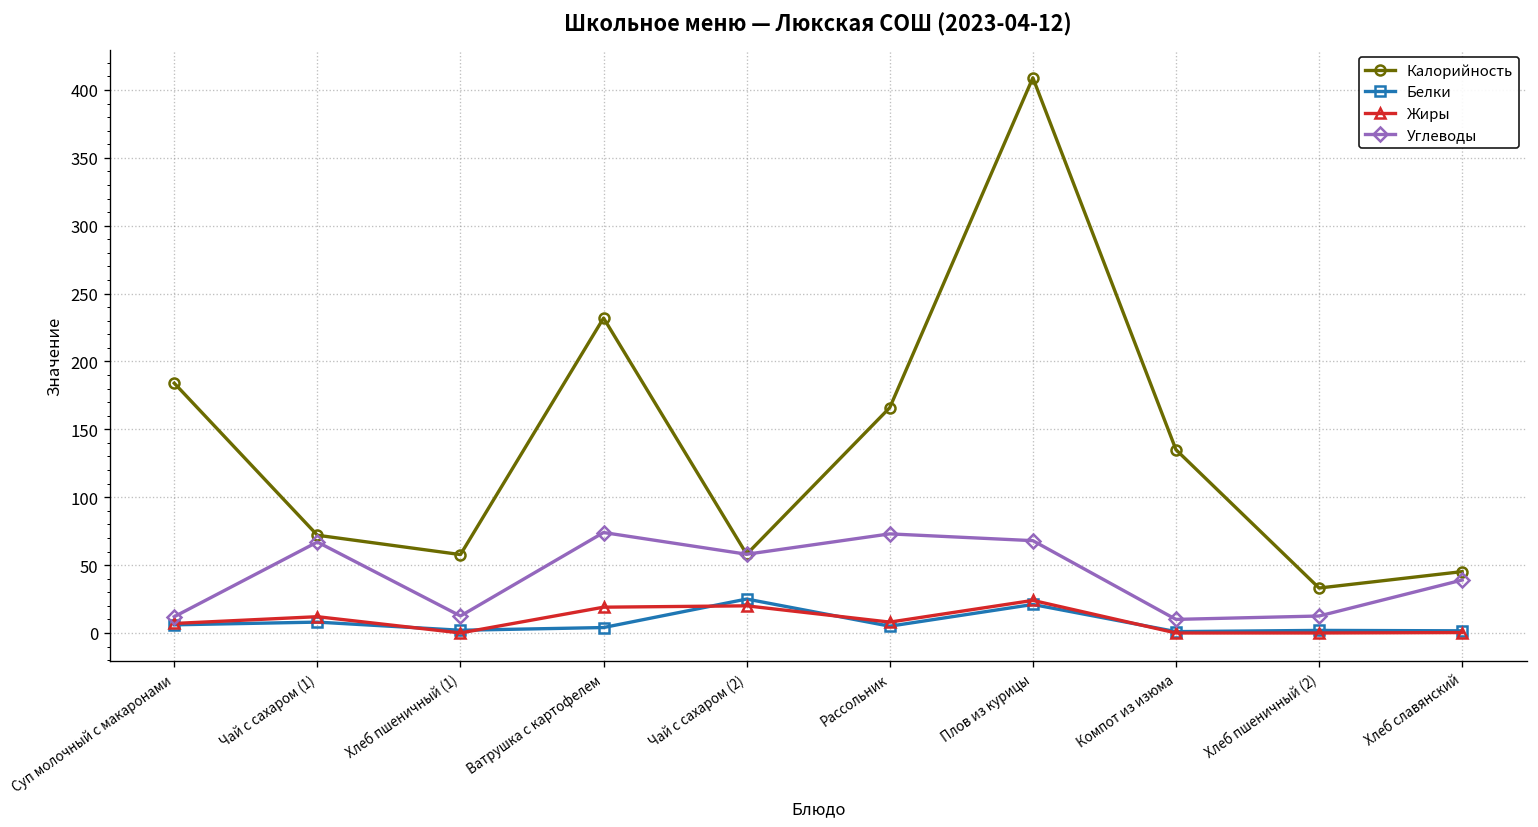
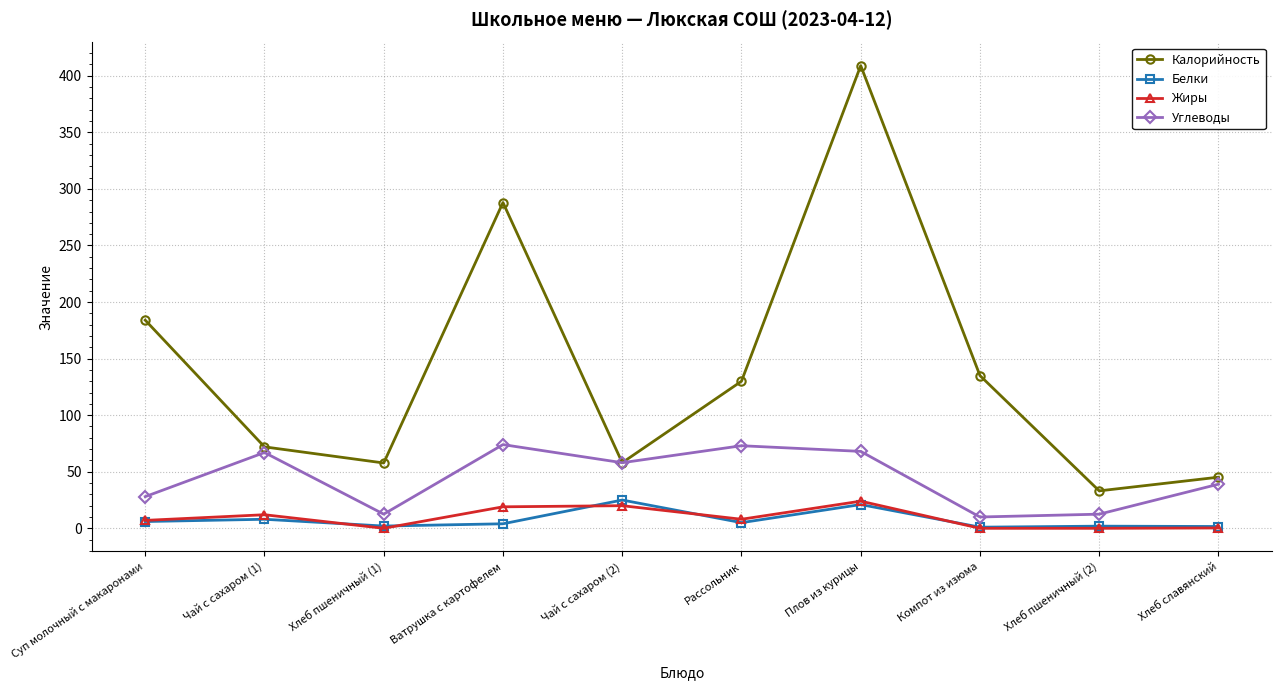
Углеводы, Суп молочный с макаронами: 12 -> 28
Калорийность, Ватрушка с картофелем: 232 -> 288
Калорийность, Рассольник: 166 -> 130
